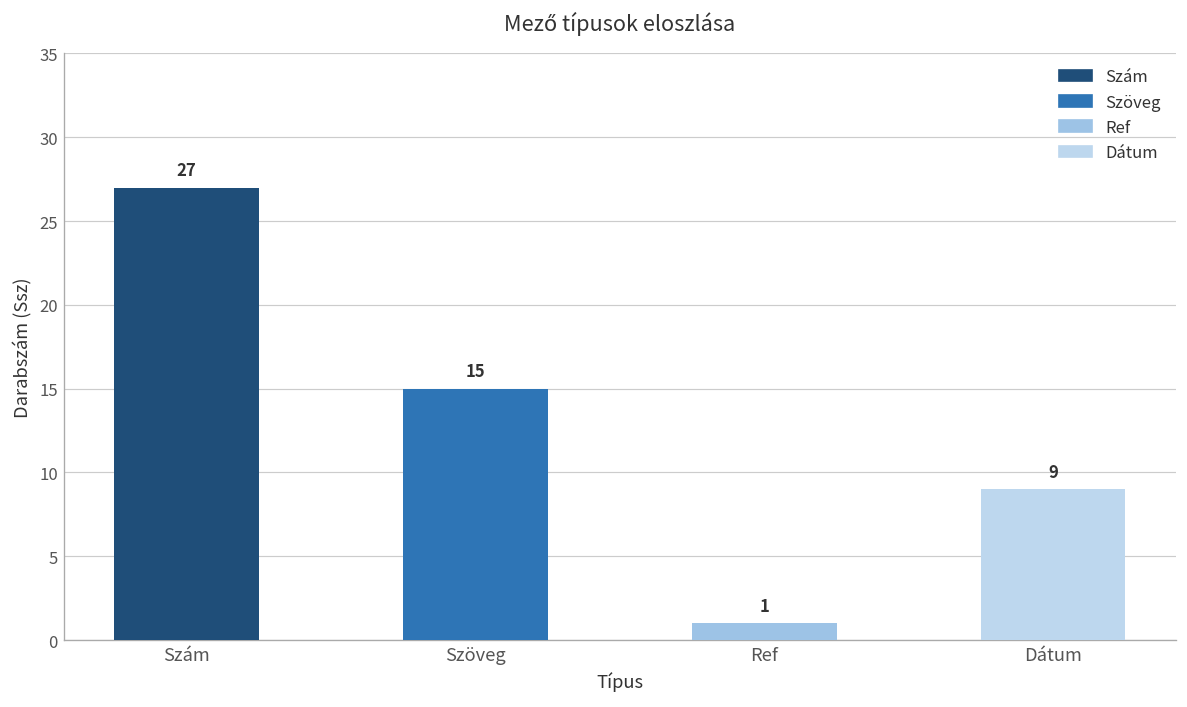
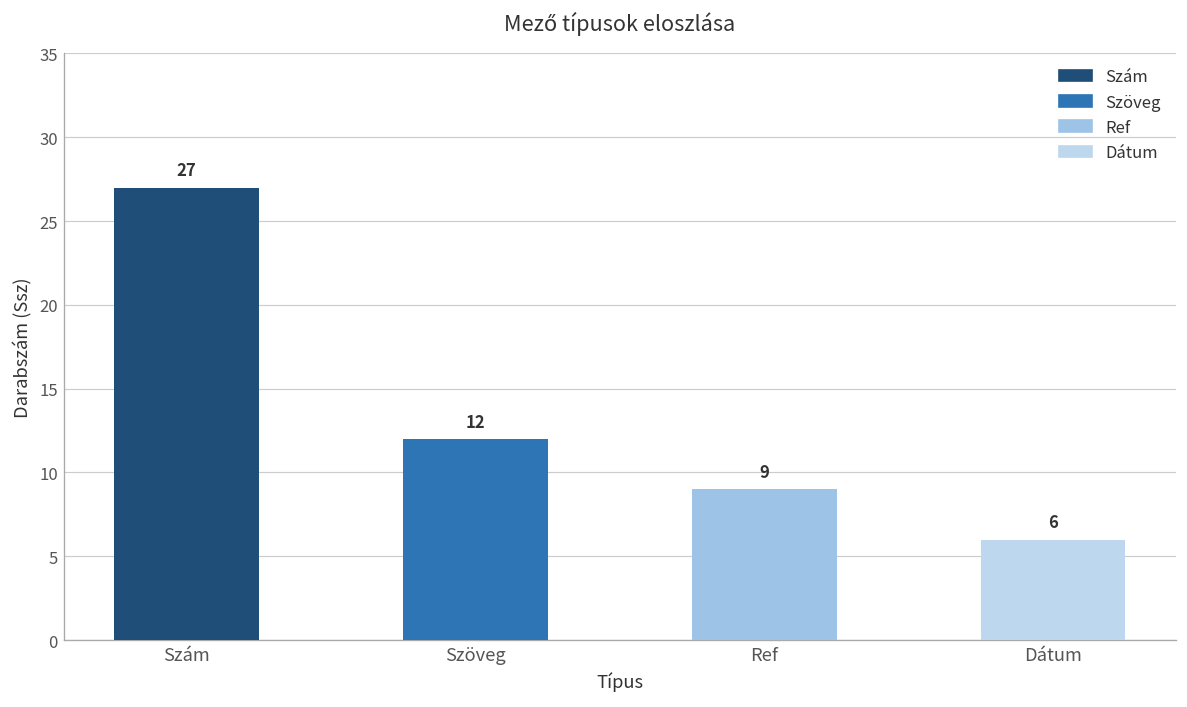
Szöveg: 15 -> 12
Ref: 1 -> 9
Dátum: 9 -> 6
